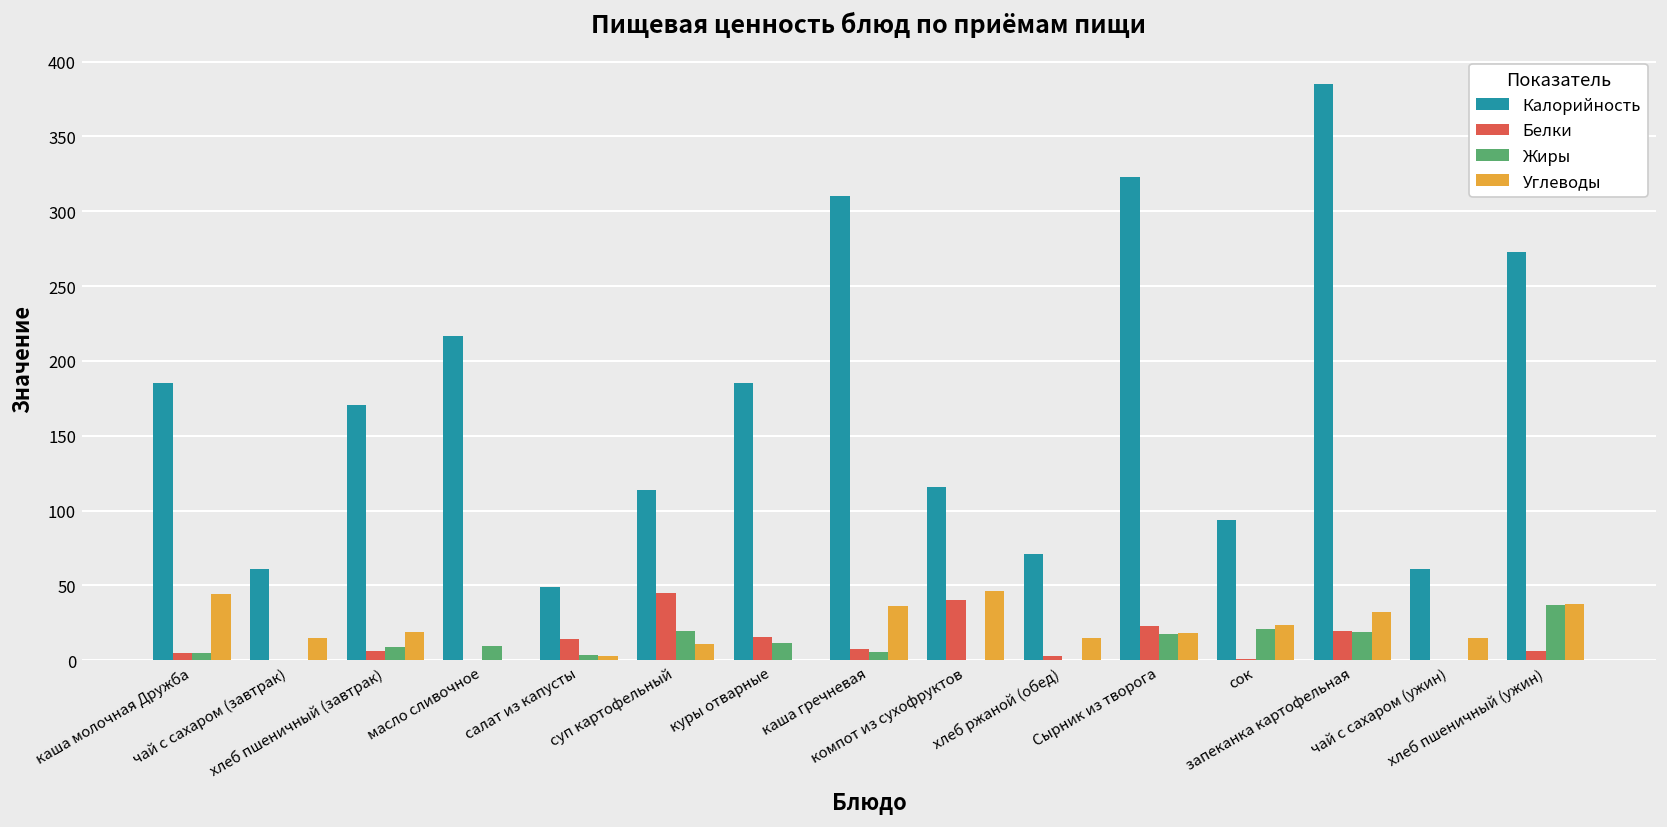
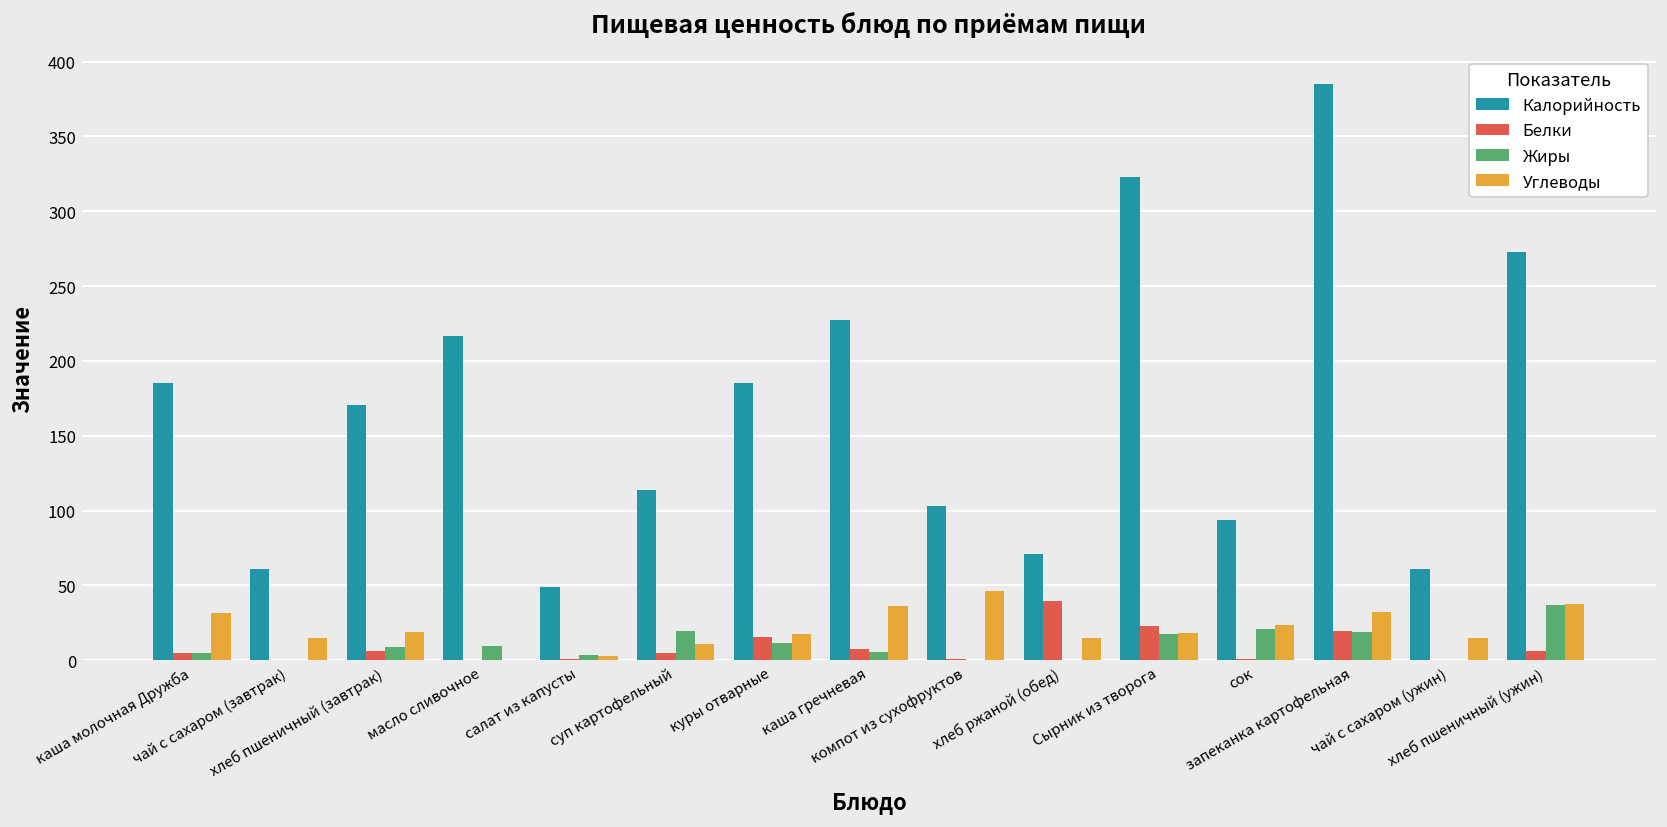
Углеводы, каша молочная Дружба: 45 -> 32
Белки, салат из капусты: 14 -> 1
Белки, суп картофельный: 45 -> 5
Углеводы, куры отварные: 0 -> 18
Калорийность, каша гречневая: 310 -> 228
Калорийность, компот из сухофруктов: 116 -> 103
Белки, компот из сухофруктов: 40 -> 1
Белки, хлеб ржаной (обед): 3 -> 40
